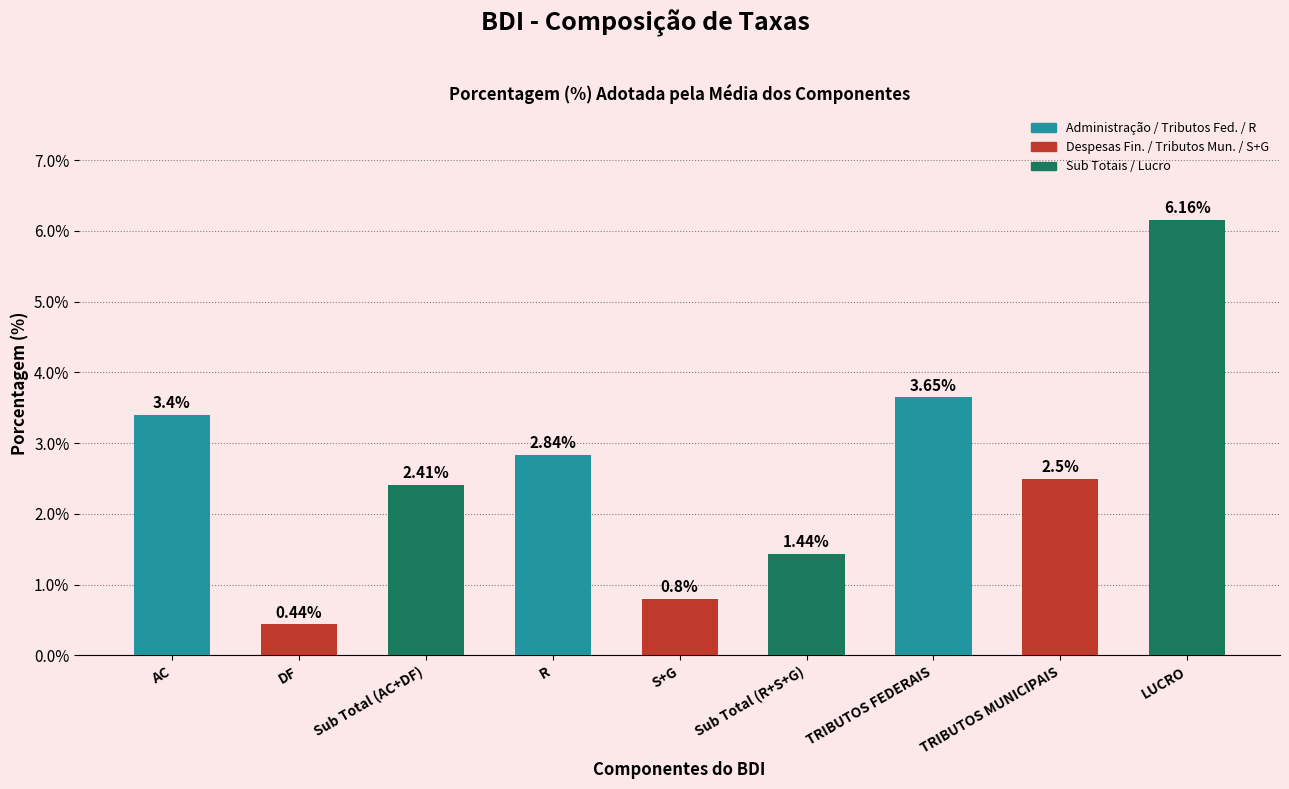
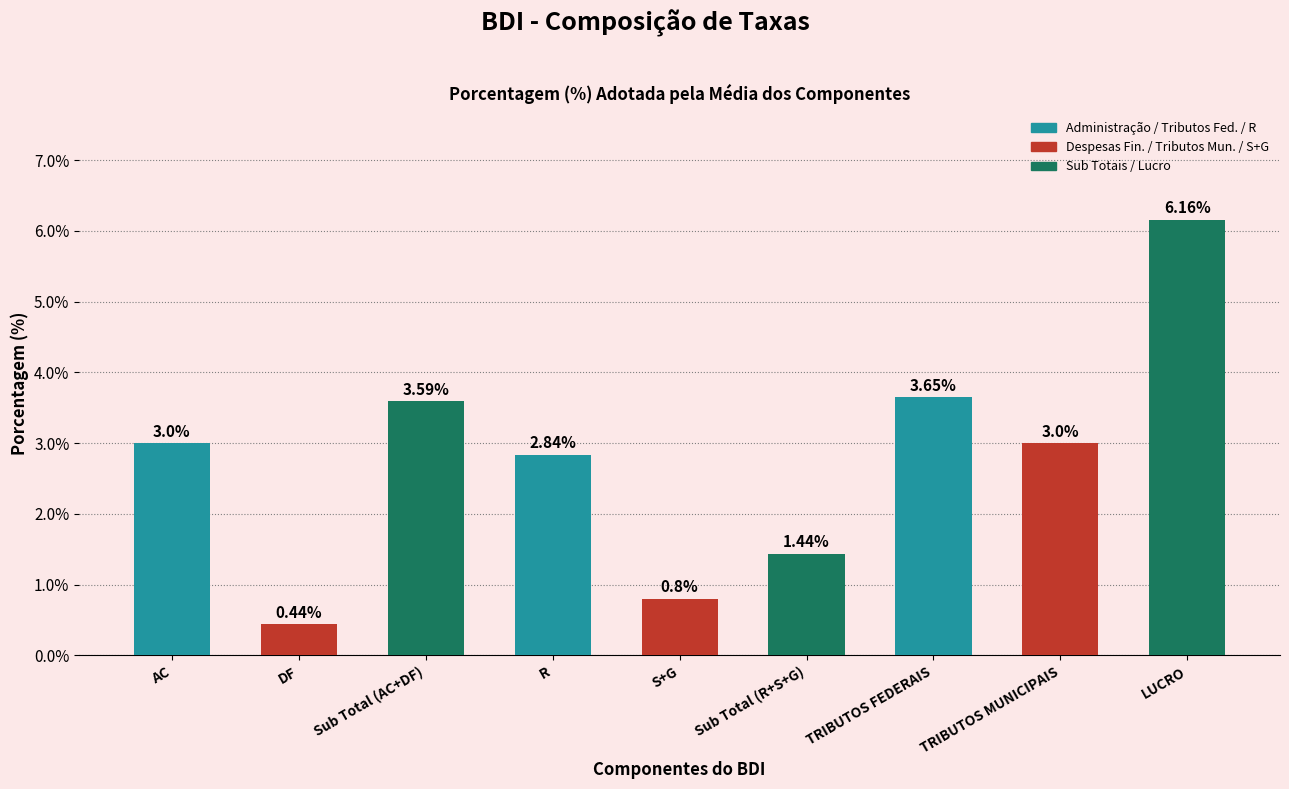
AC: 3.4% -> 3.0%
Sub Total (AC+DF): 2.41% -> 3.59%
TRIBUTOS MUNICIPAIS: 2.5% -> 3.0%
